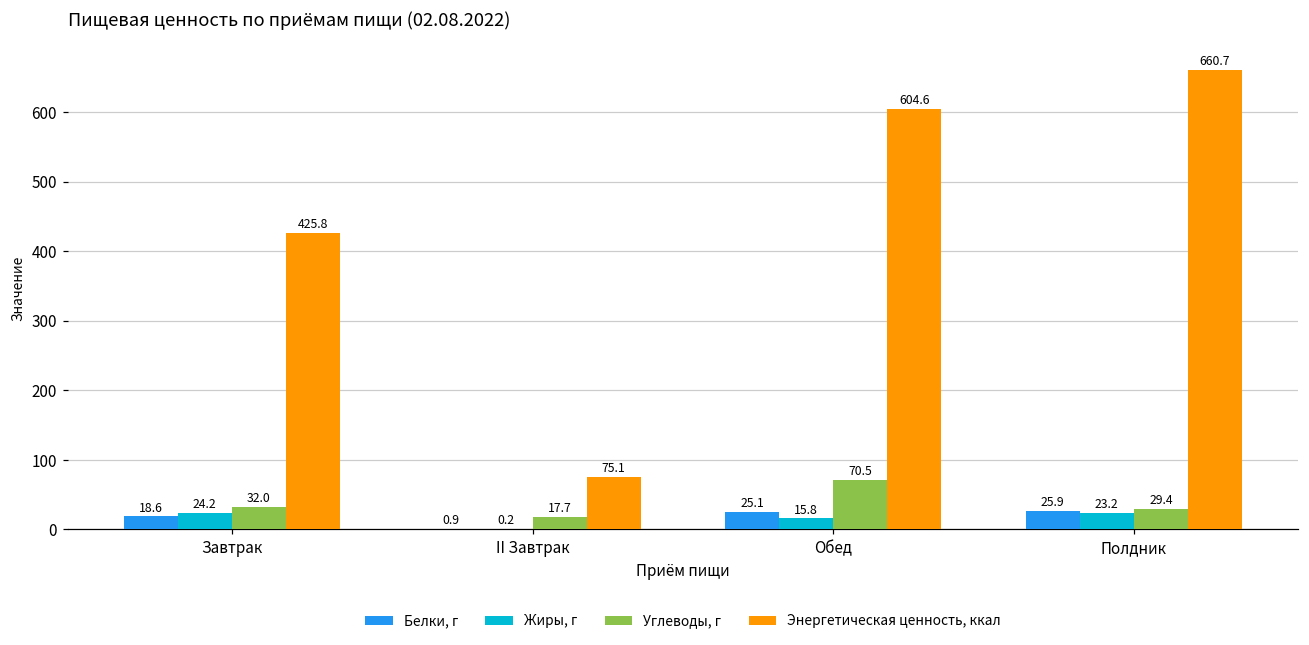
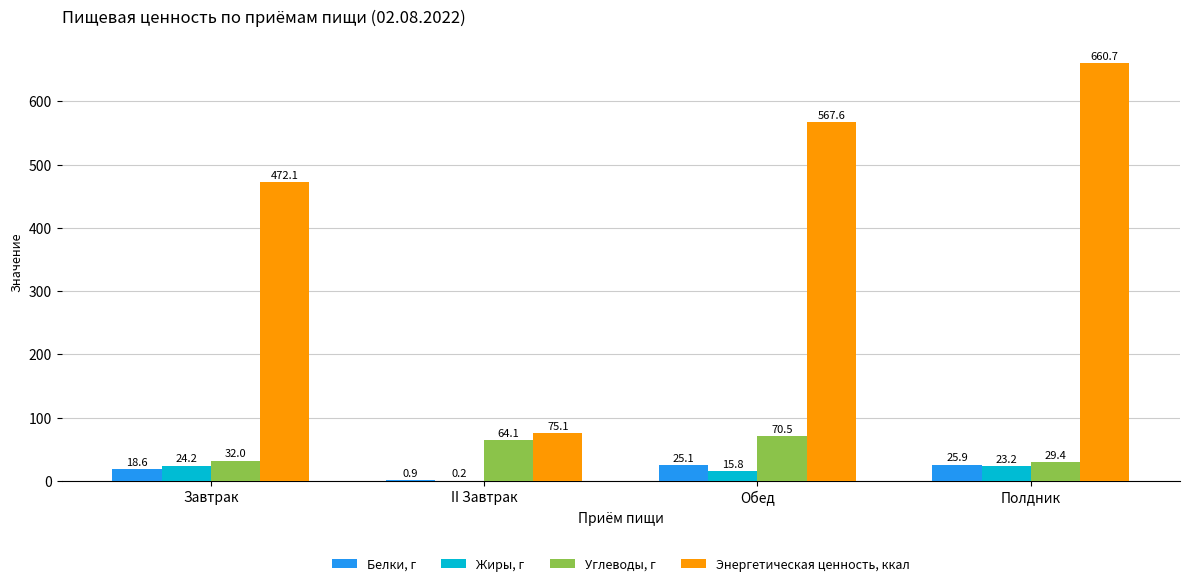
Энергетическая ценность, ккал, Завтрак: 425.8 -> 472.1
Углеводы, г, II Завтрак: 17.7 -> 64.1
Энергетическая ценность, ккал, Обед: 604.6 -> 567.6
